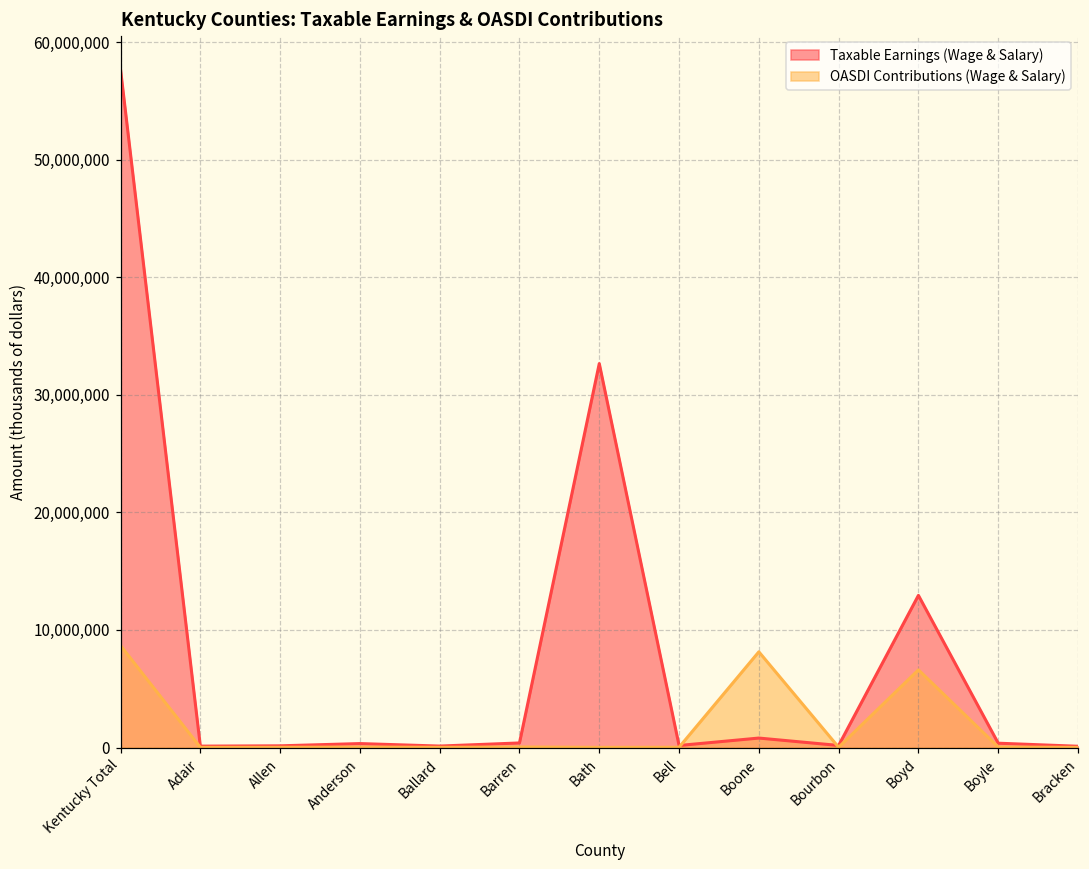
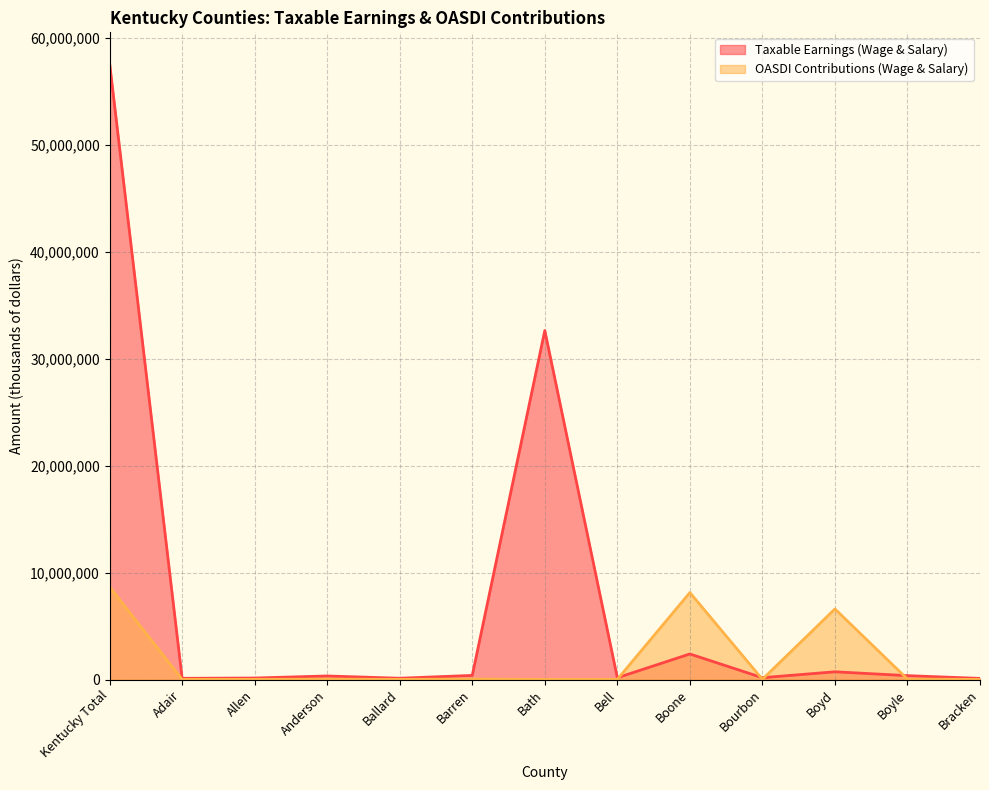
Taxable Earnings (Wage & Salary), Boone: 800,000 -> 2,400,000
Taxable Earnings (Wage & Salary), Boyd: 12,900,000 -> 700,000
